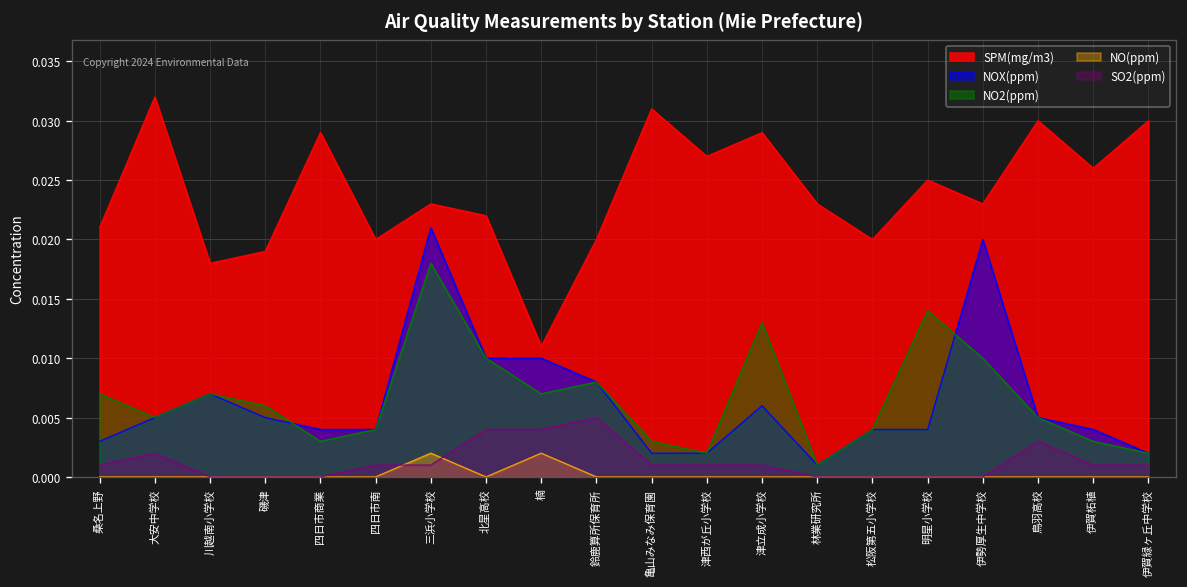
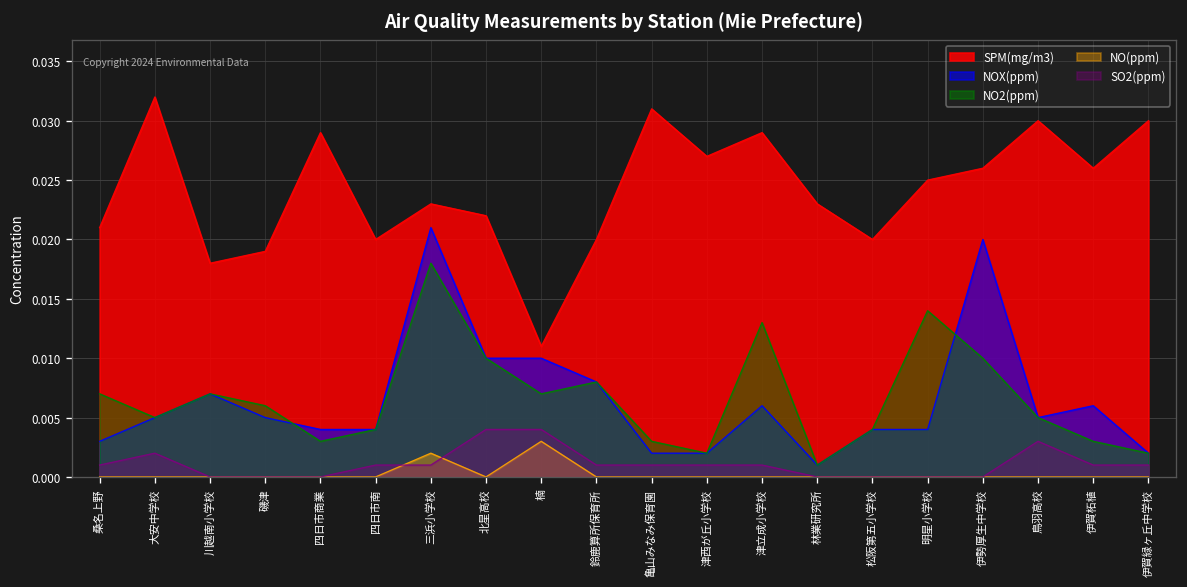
NO(ppm), 楠: 0.002 -> 0.003
SO2(ppm), 鈴鹿算所保育所: 0.005 -> 0.001
SPM(mg/m3), 伊勢厚生中学校: 0.023 -> 0.026
NOX(ppm), 伊賀柘植: 0.004 -> 0.006
